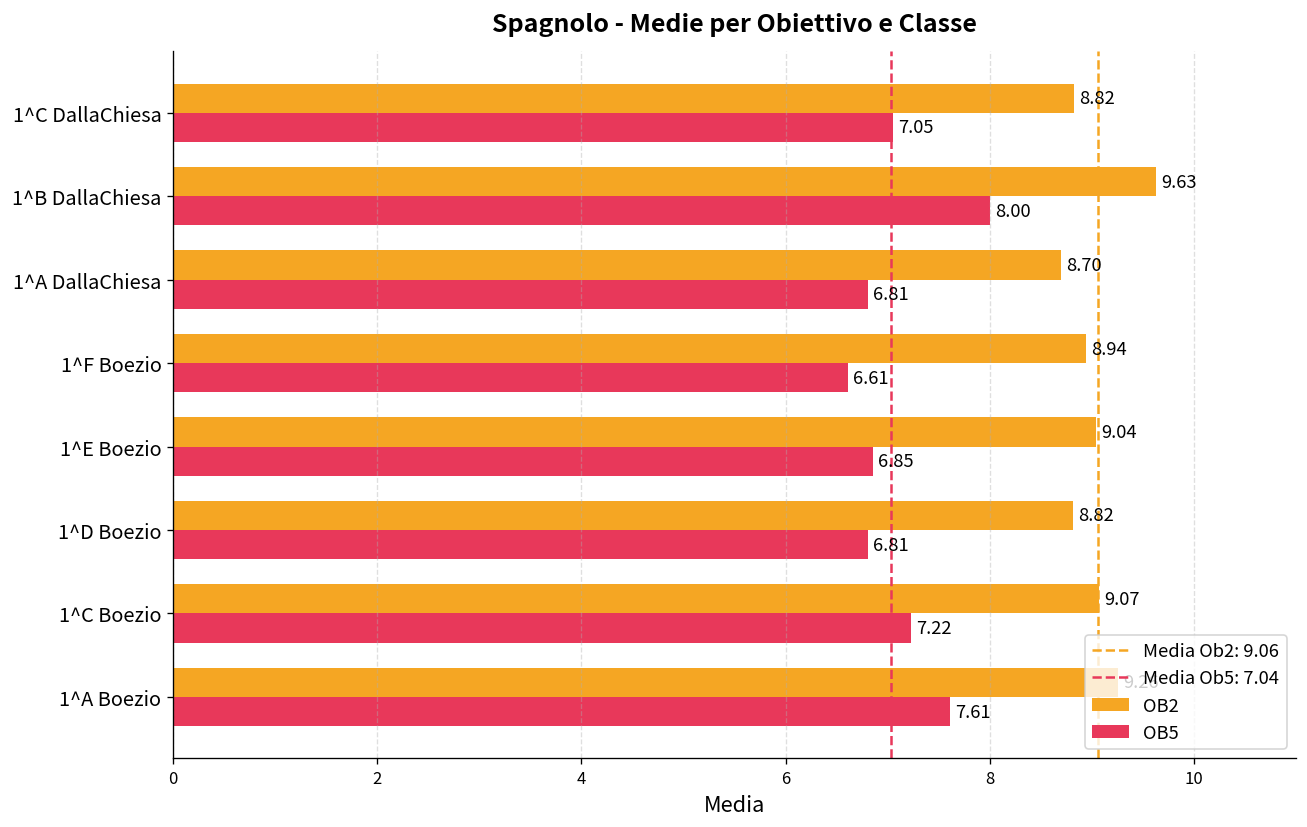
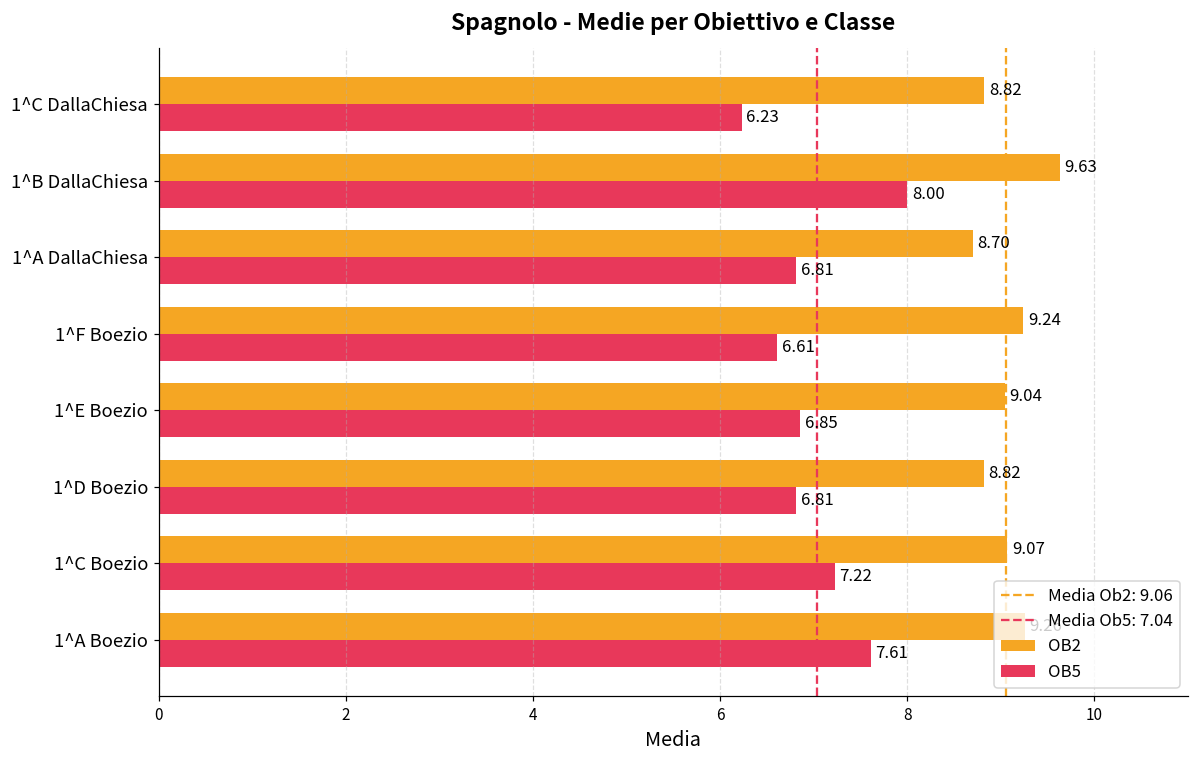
OB5, 1^C DallaChiesa: 7.05 -> 6.23
OB2, 1^F Boezio: 8.94 -> 9.24
